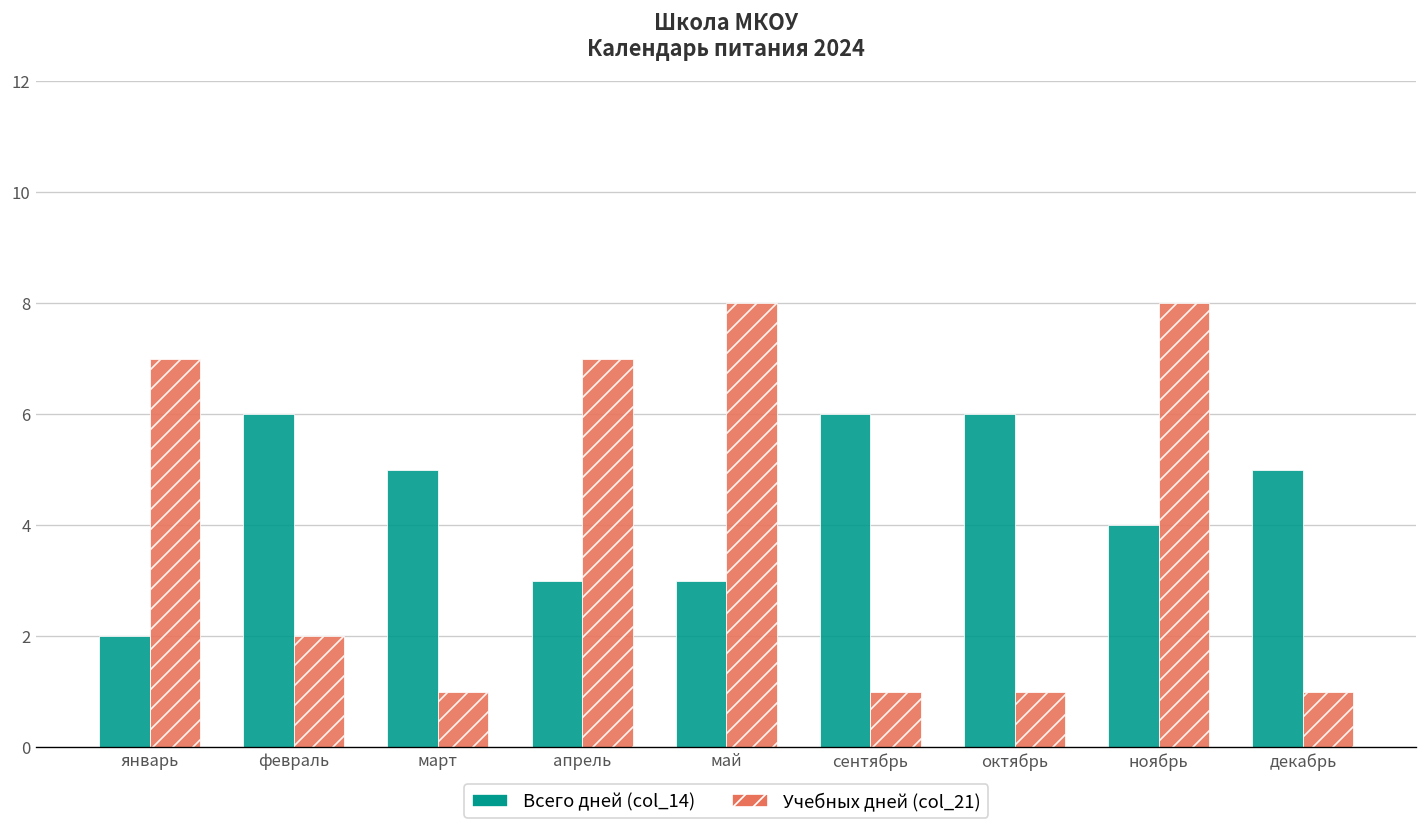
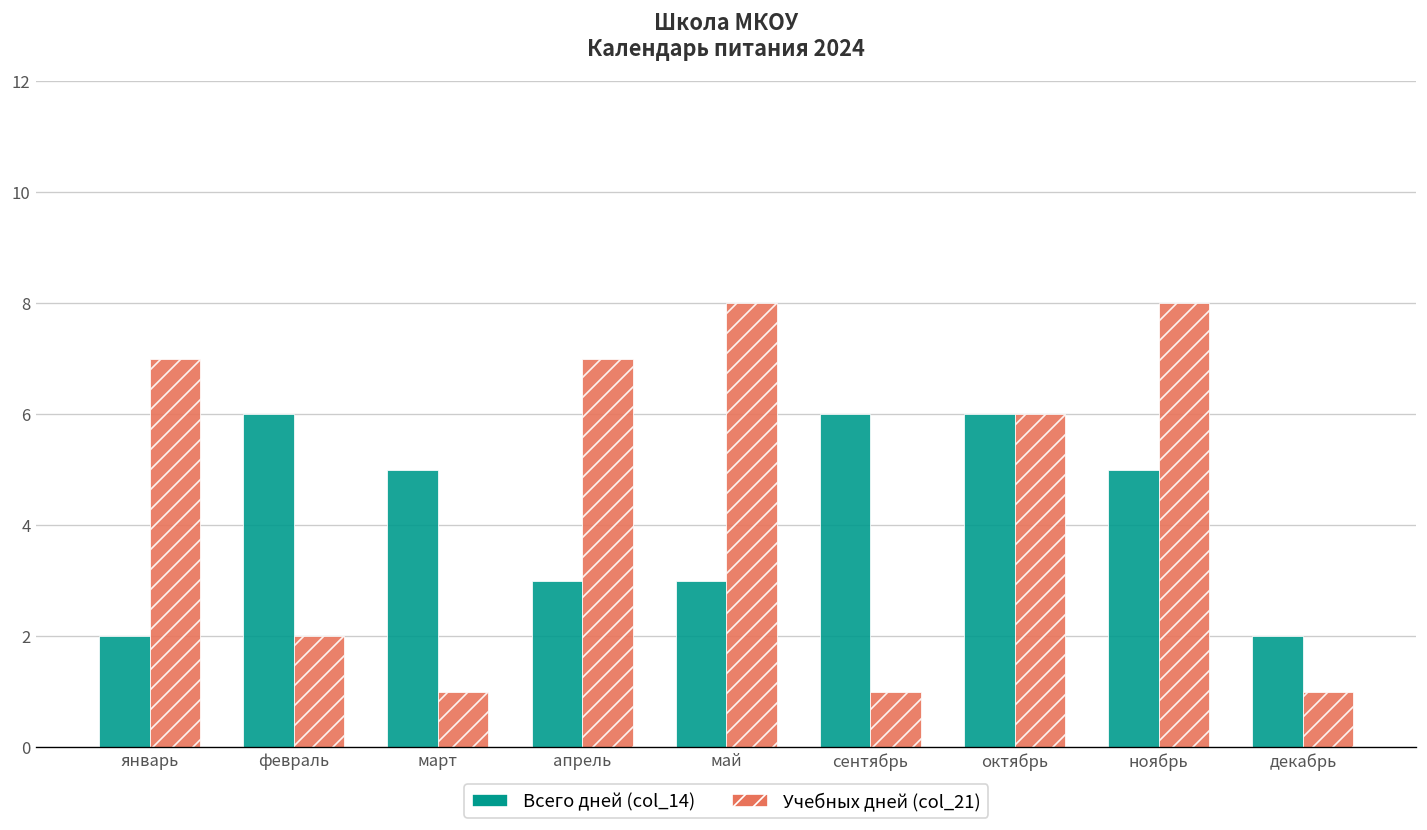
Учебных дней (col_21), октябрь: 1 -> 6
Всего дней (col_14), ноябрь: 4 -> 5
Всего дней (col_14), декабрь: 5 -> 2
